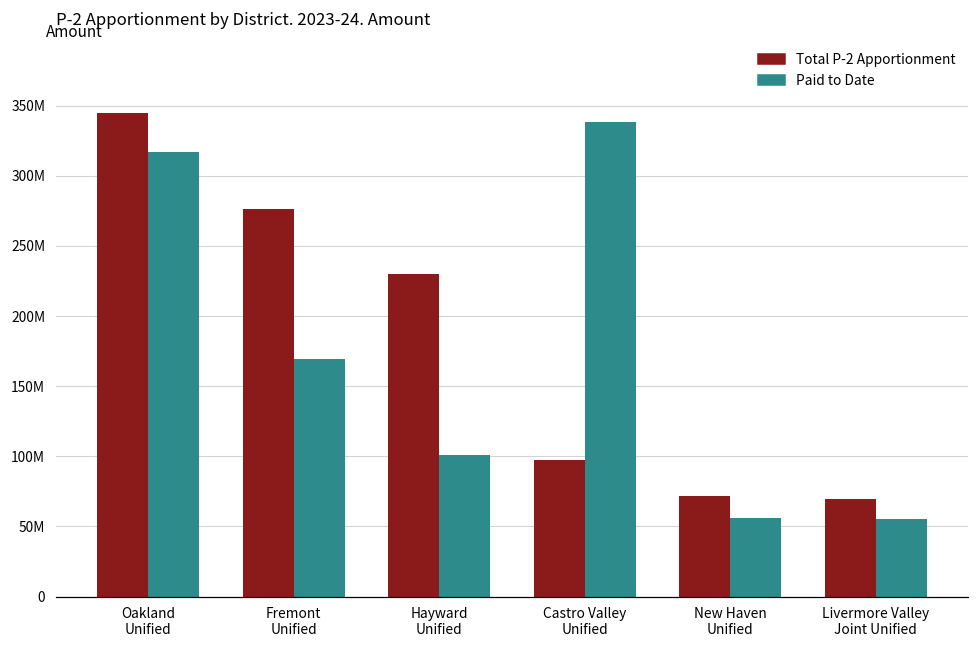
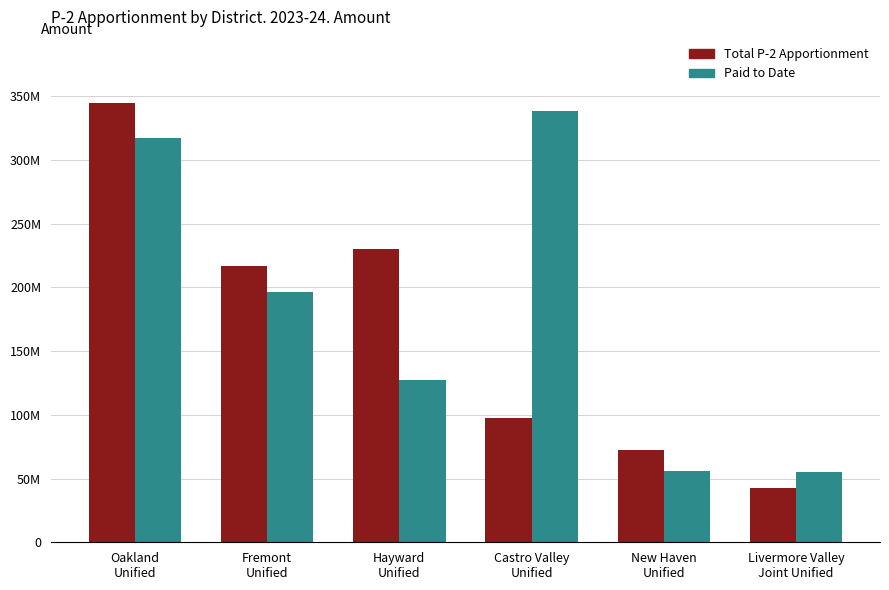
Total P-2 Apportionment, Fremont Unified: 276000000 -> 217000000
Paid to Date, Fremont Unified: 169000000 -> 196000000
Paid to Date, Hayward Unified: 101000000 -> 127000000
Total P-2 Apportionment, Livermore Valley Joint Unified: 70000000 -> 42000000
